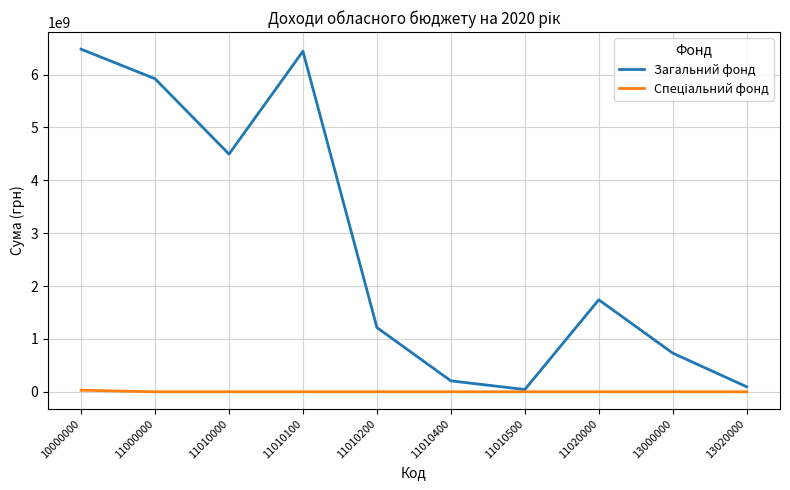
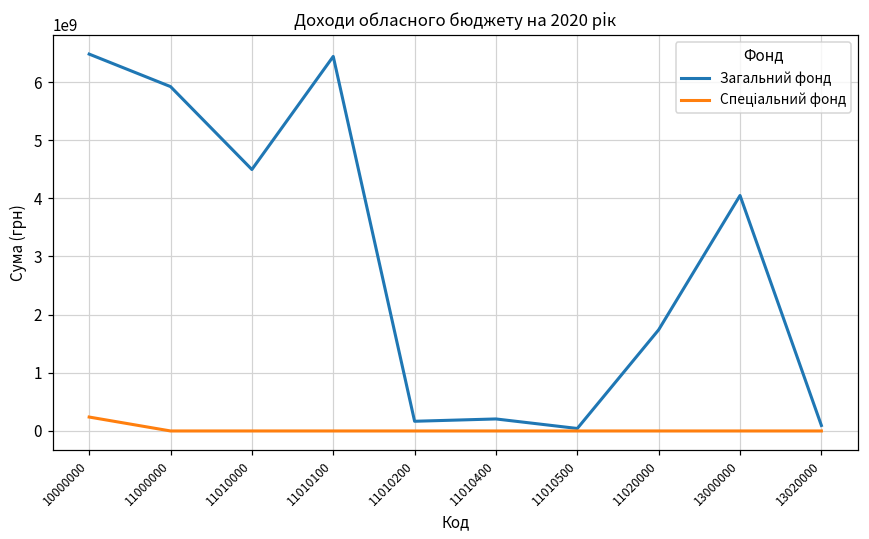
Спеціальний фонд, 10000000: 0 -> 200000000
Загальний фонд, 11010200: 1200000000 -> 200000000
Загальний фонд, 13000000: 700000000 -> 4000000000
